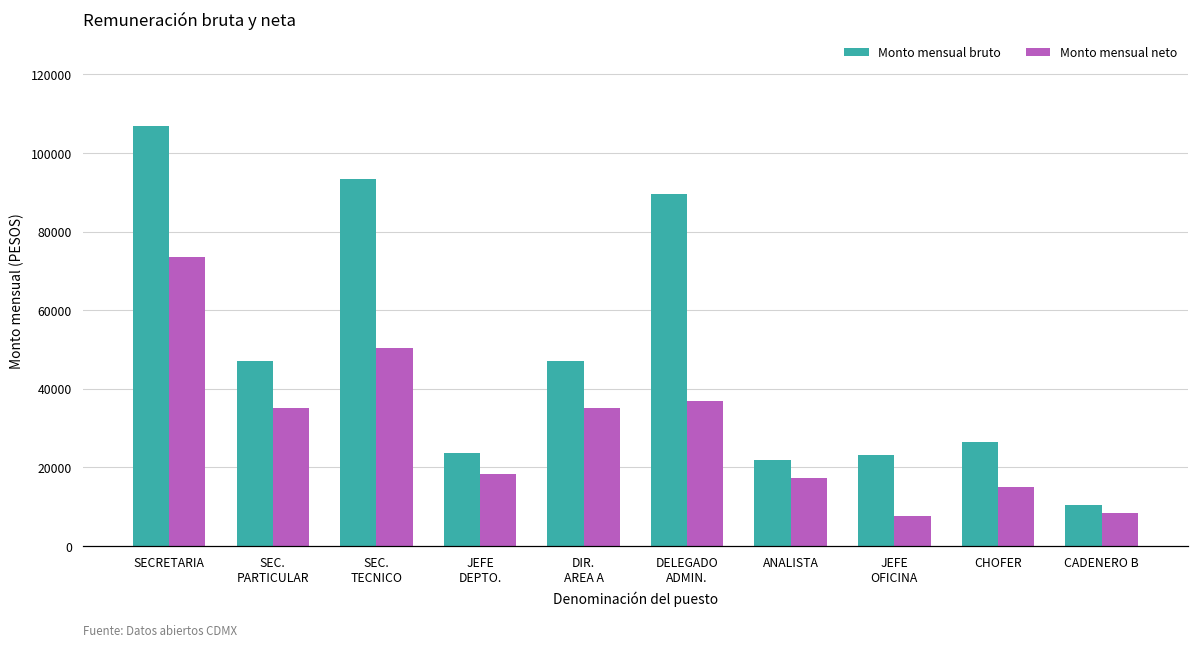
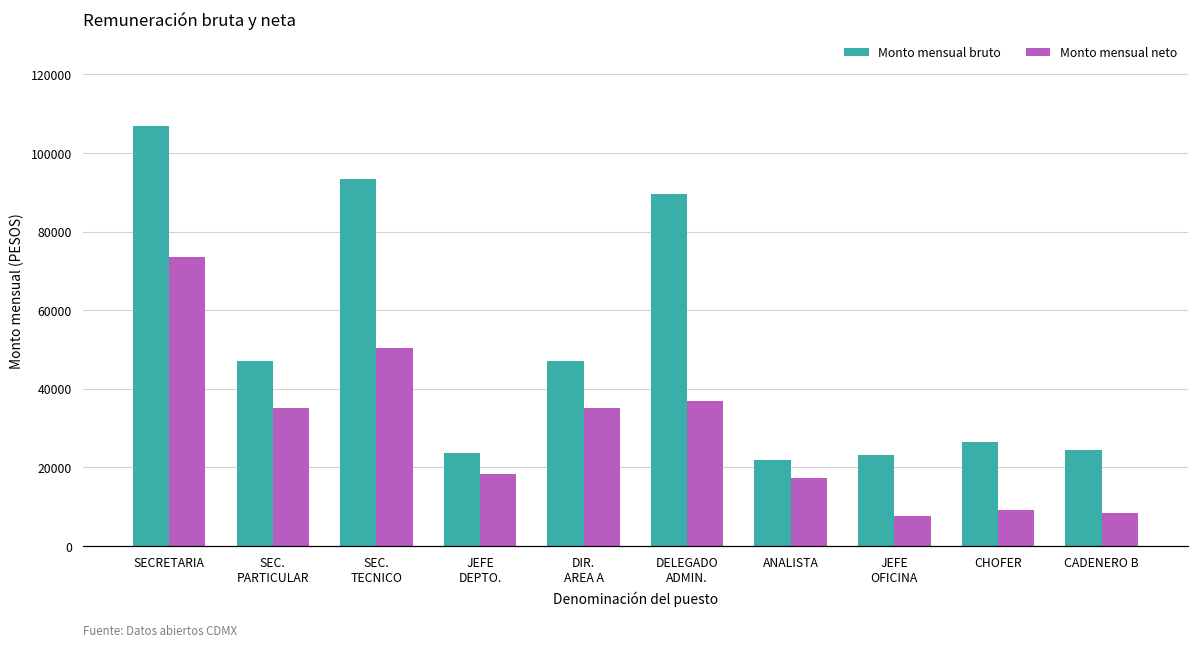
Monto mensual neto, CHOFER: 15000 -> 9000
Monto mensual bruto, CADENERO B: 11000 -> 24000
